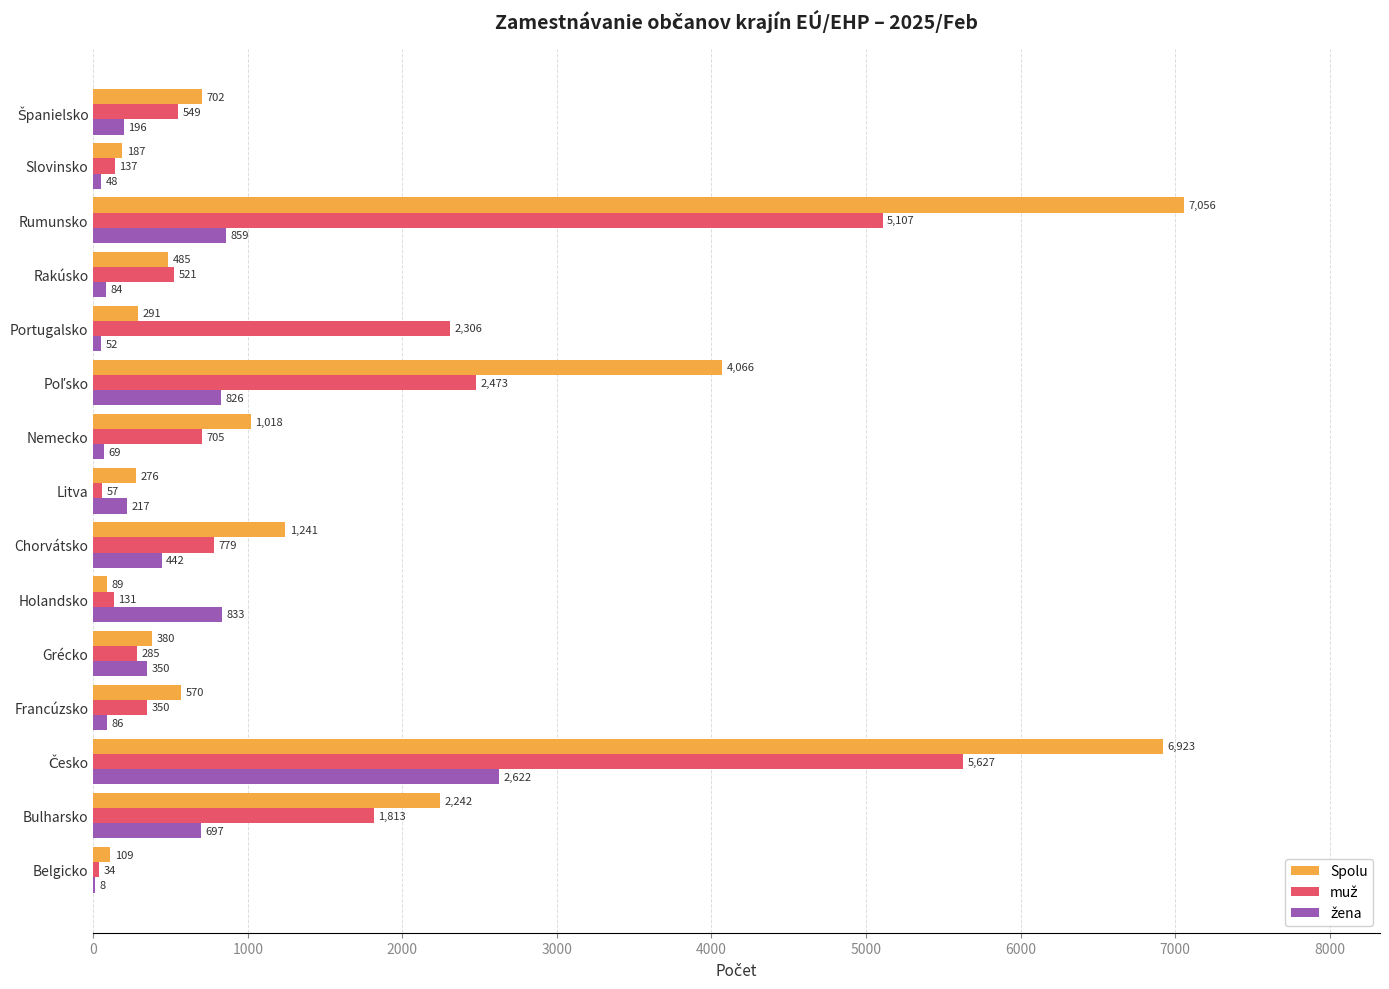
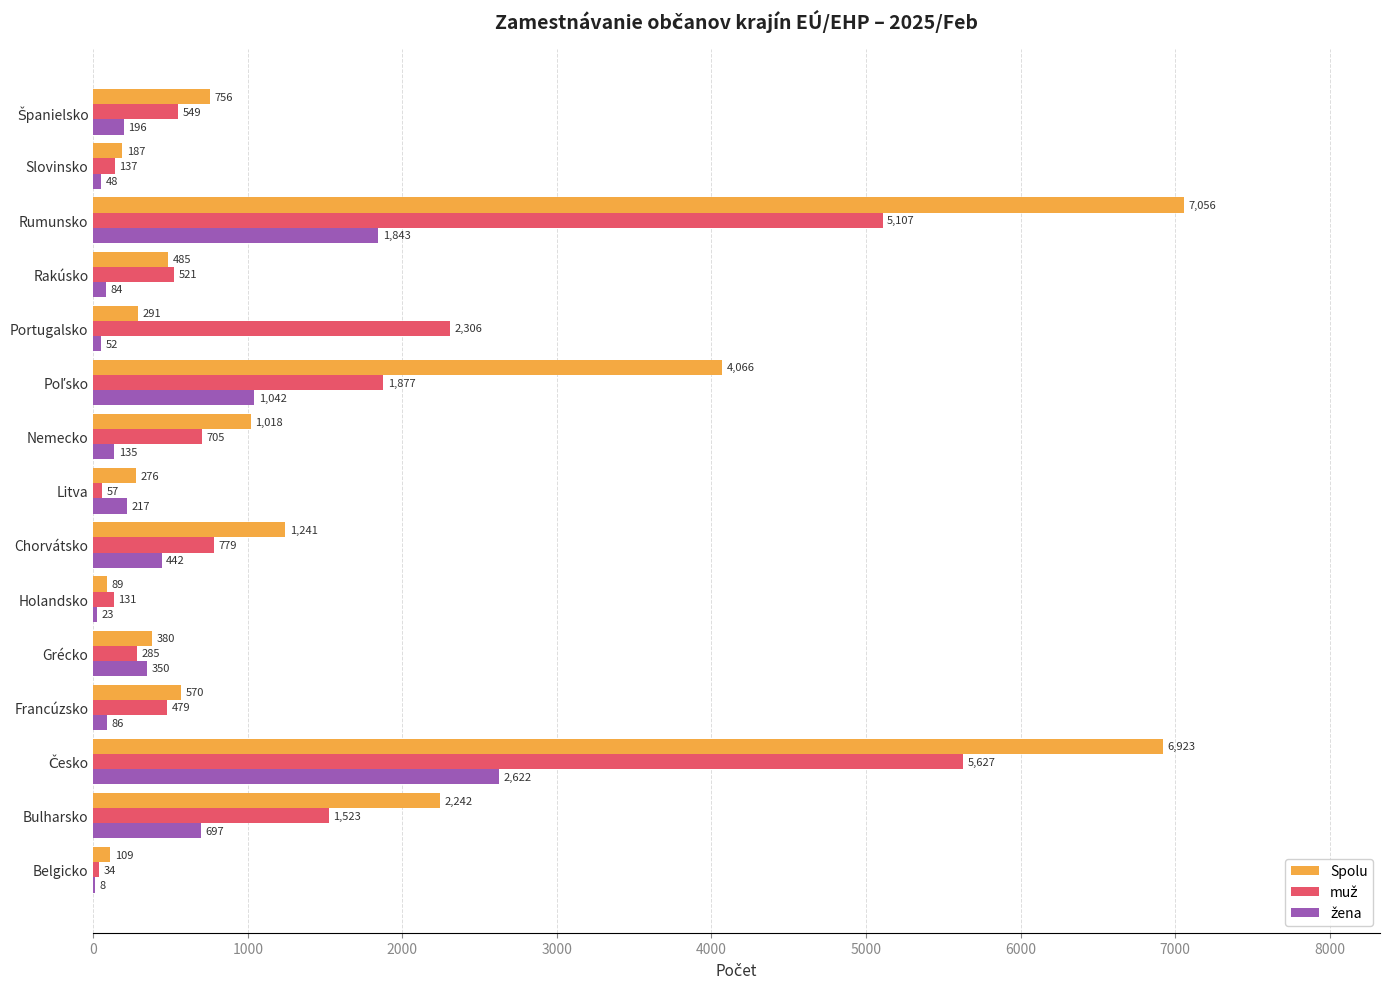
Spolu, Španielsko: 702 -> 756
žena, Rumunsko: 859 -> 1,843
muž, Poľsko: 2,473 -> 1,877
žena, Poľsko: 826 -> 1,042
žena, Nemecko: 69 -> 135
žena, Holandsko: 833 -> 23
muž, Francúzsko: 350 -> 479
muž, Bulharsko: 1,813 -> 1,523
